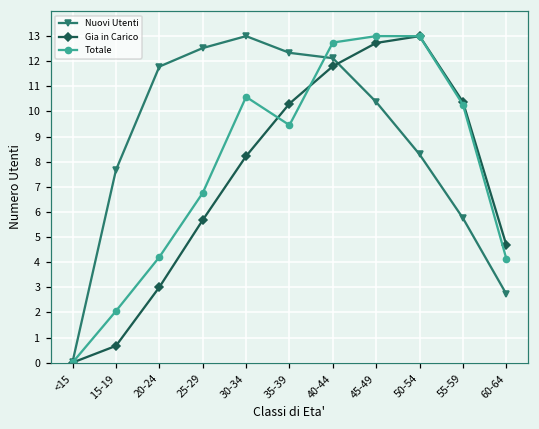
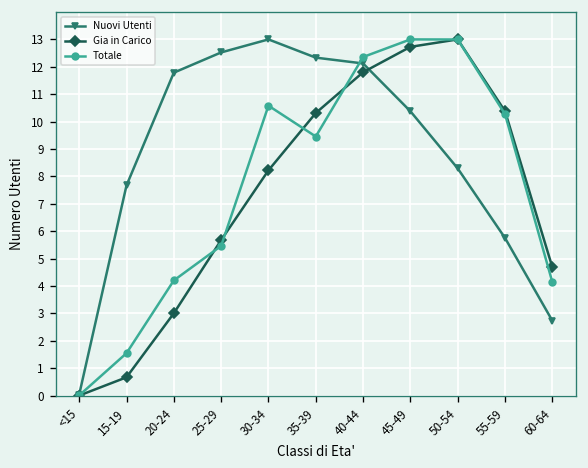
Totale, 15-19: 2.1 -> 1.5
Totale, 25-29: 6.8 -> 5.5
Totale, 40-44: 12.7 -> 12.4
